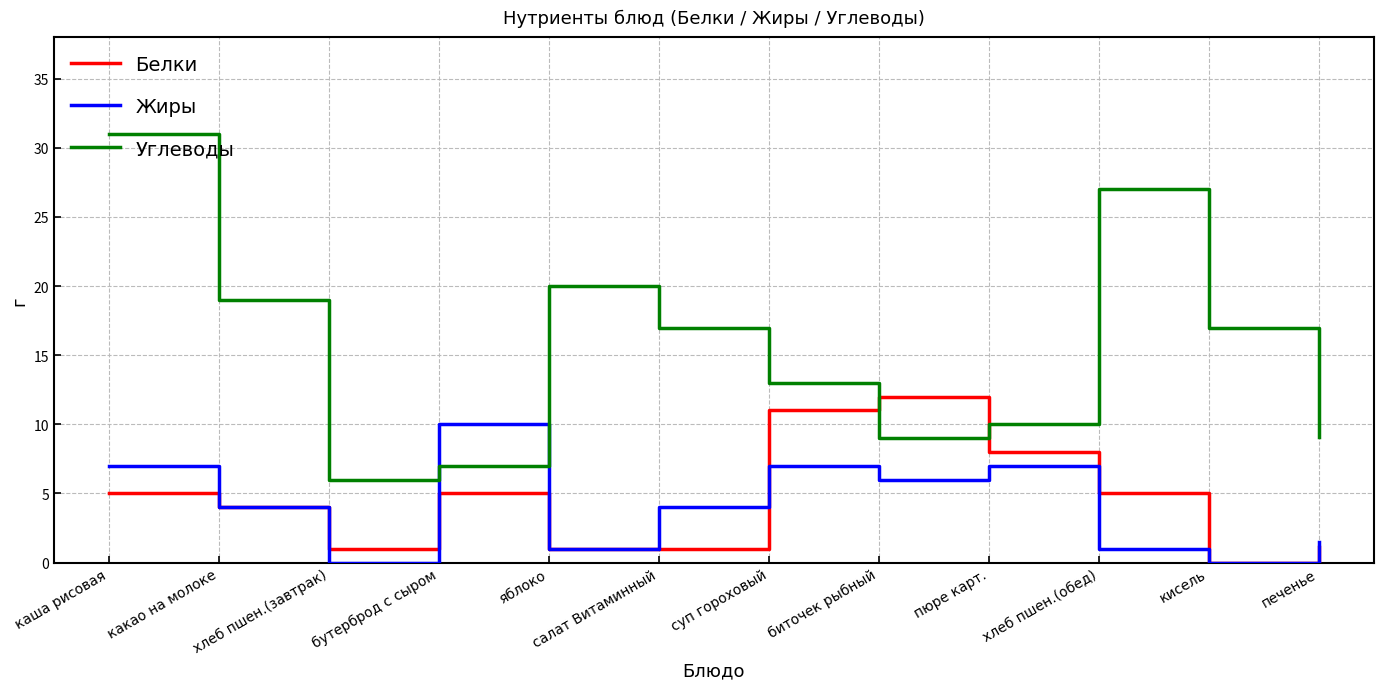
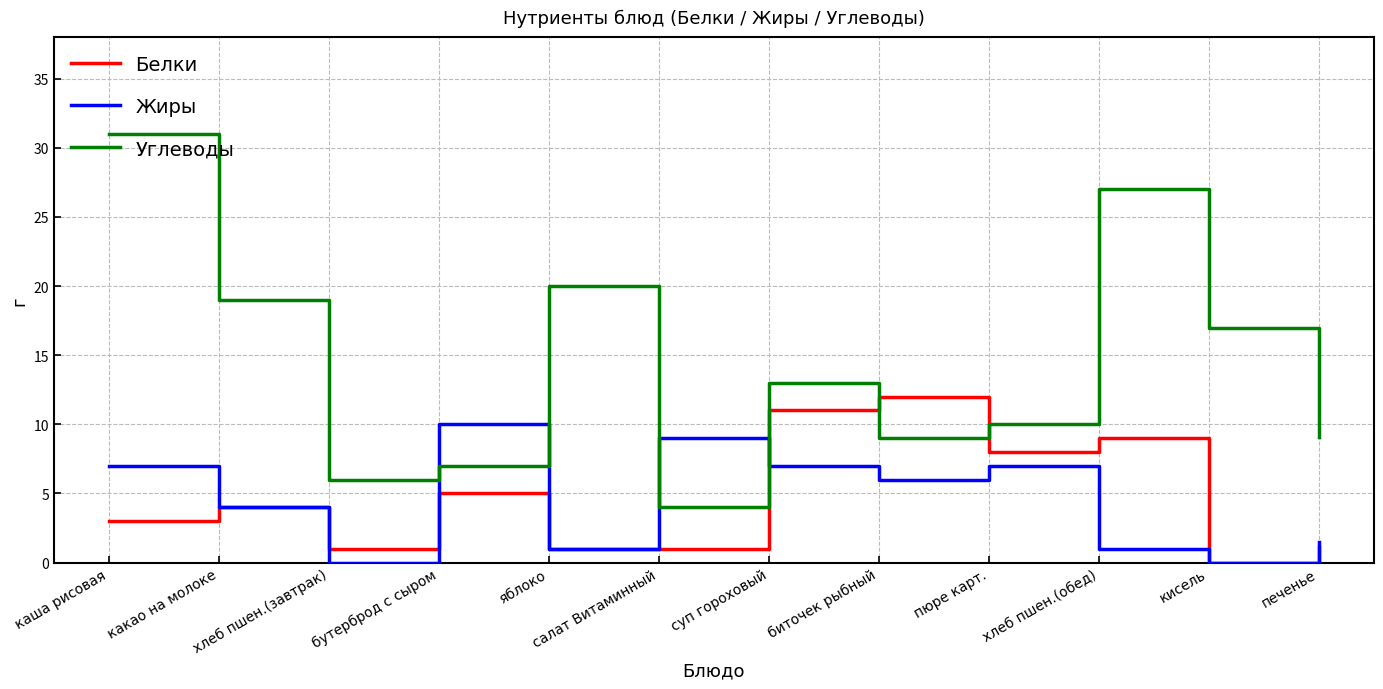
Белки, каша рисовая: 5 -> 3
Жиры, салат Витаминный: 4 -> 9
Углеводы, салат Витаминный: 17 -> 4
Белки, хлеб пшен.(обед): 5 -> 9
